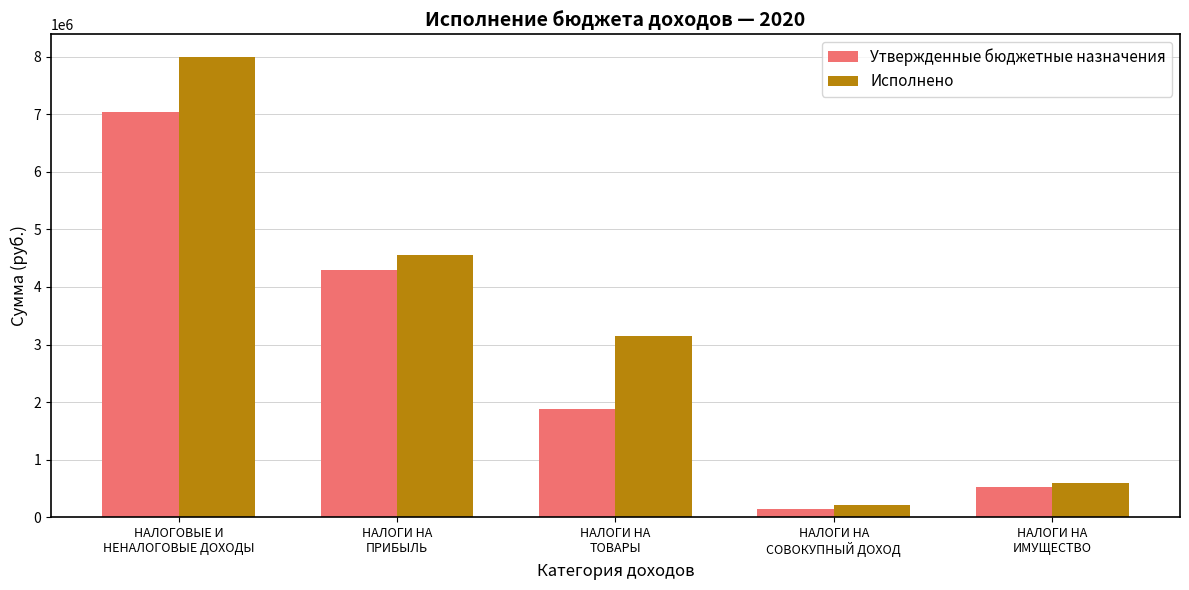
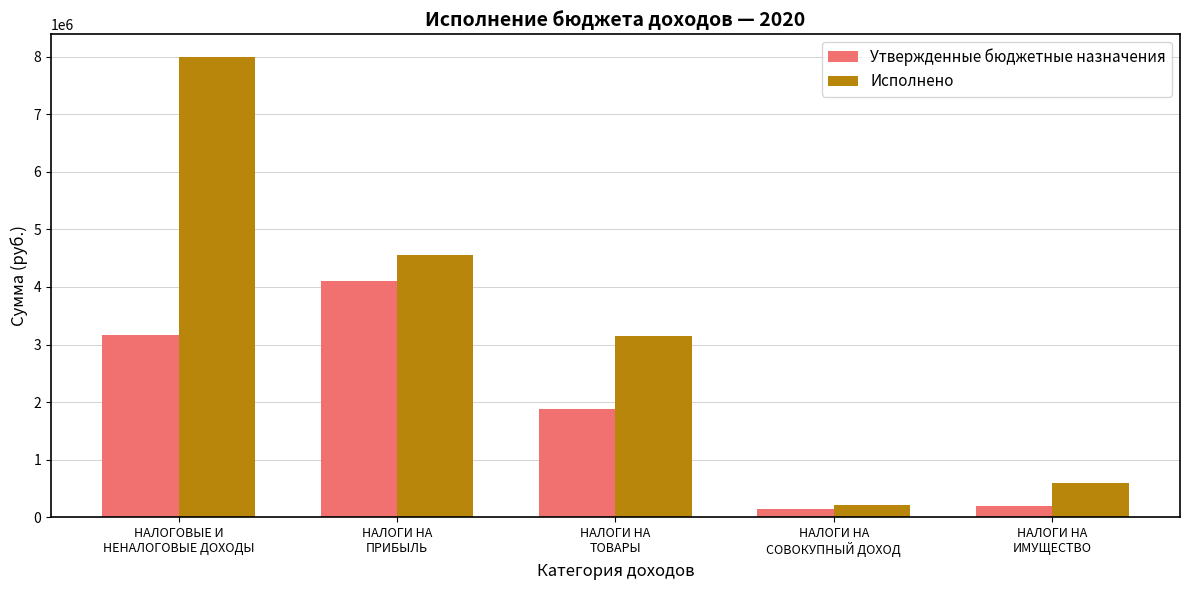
Утвержденные бюджетные назначения, НАЛОГОВЫЕ И НЕНАЛОГОВЫЕ ДОХОДЫ: 7000000 -> 3200000
Утвержденные бюджетные назначения, НАЛОГИ НА ПРИБЫЛЬ: 4300000 -> 4100000
Утвержденные бюджетные назначения, НАЛОГИ НА ИМУЩЕСТВО: 500000 -> 200000
